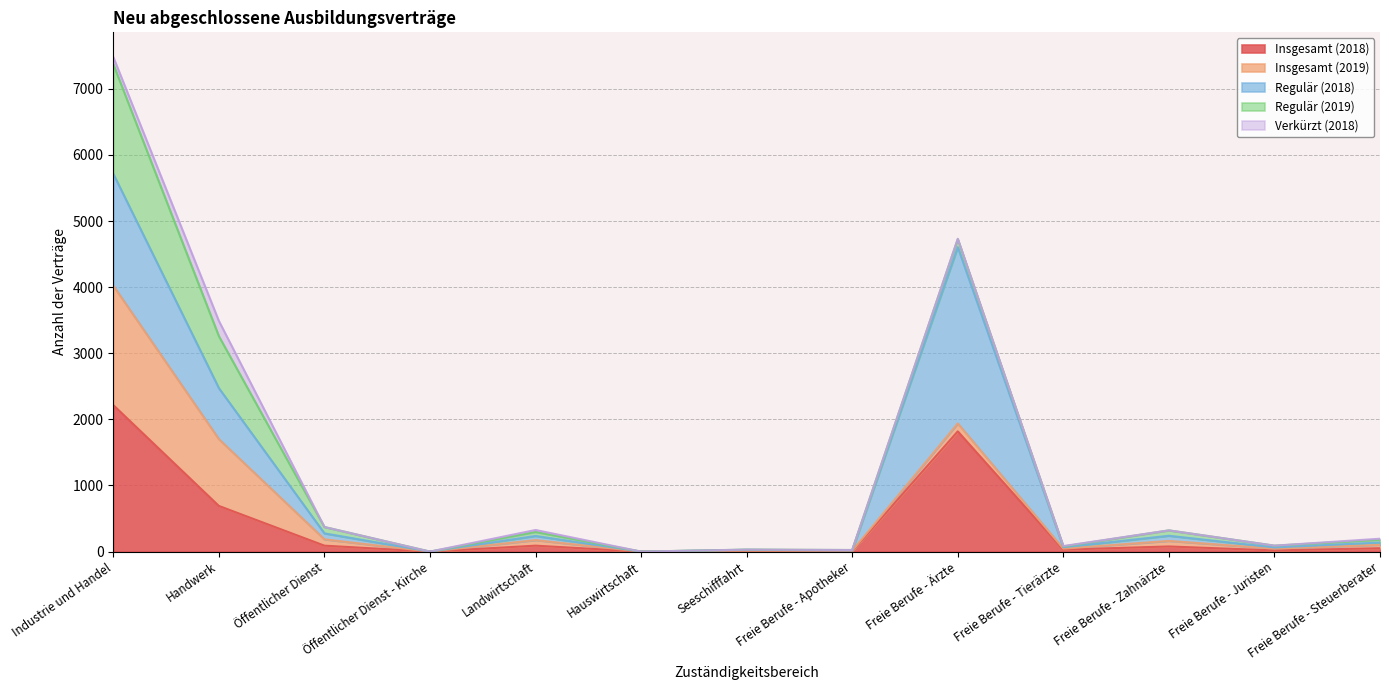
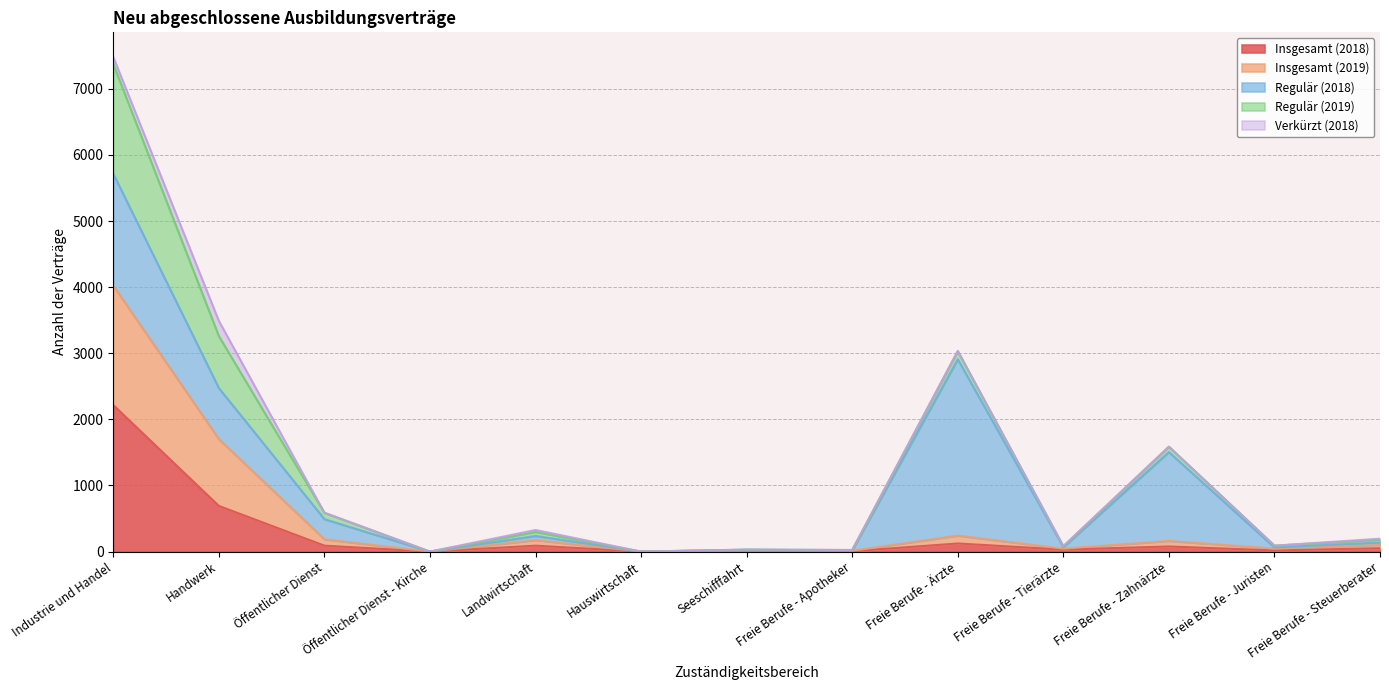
Regulär (2018), Öffentlicher Dienst: 100 -> 300
Insgesamt (2018), Freie Berufe - Ärzte: 1800 -> 100
Regulär (2018), Freie Berufe - Zahnärzte: 100 -> 1300
